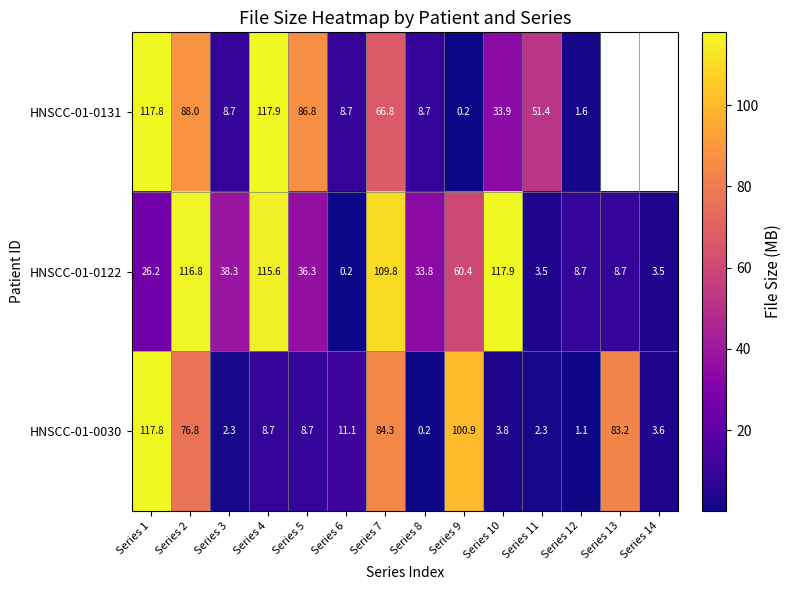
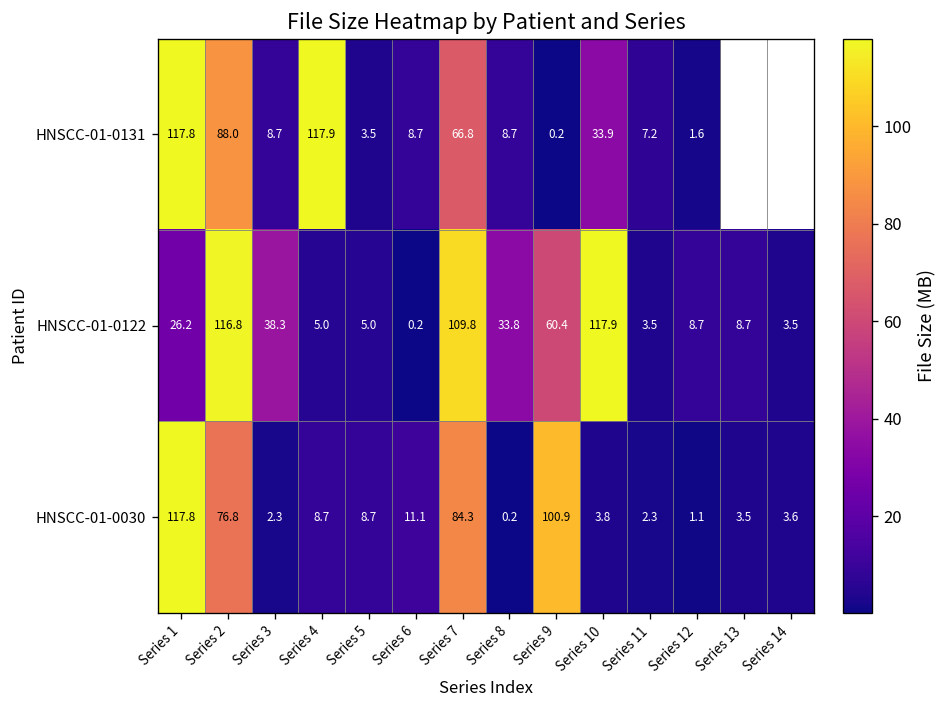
HNSCC-01-0131, Series 5: 86.8 -> 3.5
HNSCC-01-0131, Series 11: 51.4 -> 7.2
HNSCC-01-0122, Series 4: 115.6 -> 5.0
HNSCC-01-0122, Series 5: 36.3 -> 5.0
HNSCC-01-0030, Series 13: 83.2 -> 3.5
